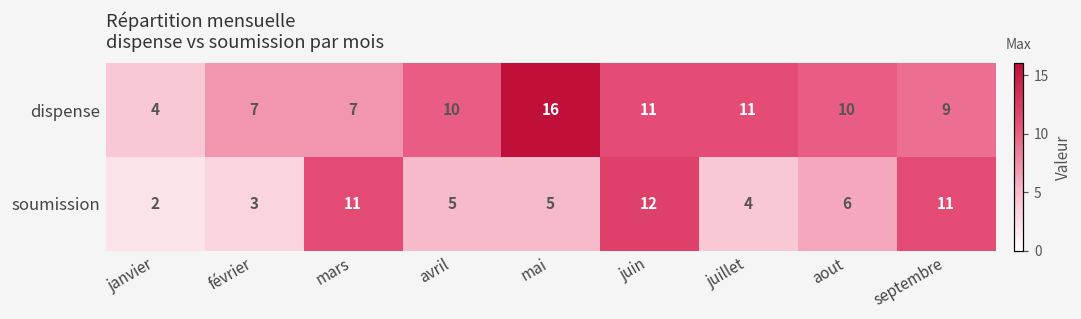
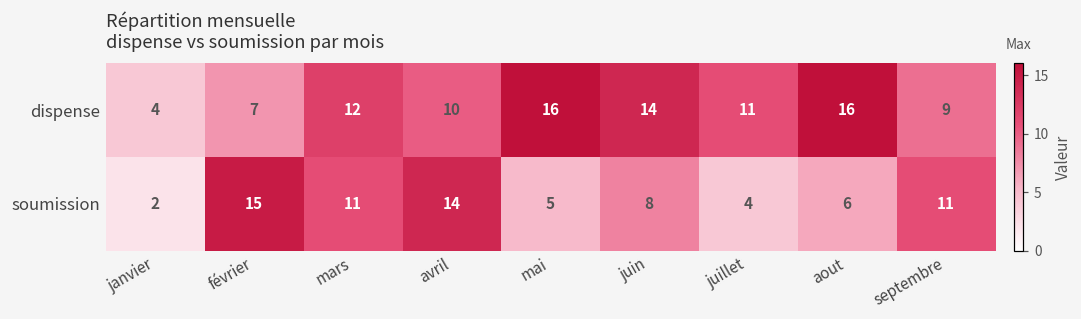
dispense, mars: 7 -> 12
dispense, juin: 11 -> 14
dispense, aout: 10 -> 16
soumission, février: 3 -> 15
soumission, avril: 5 -> 14
soumission, juin: 12 -> 8
